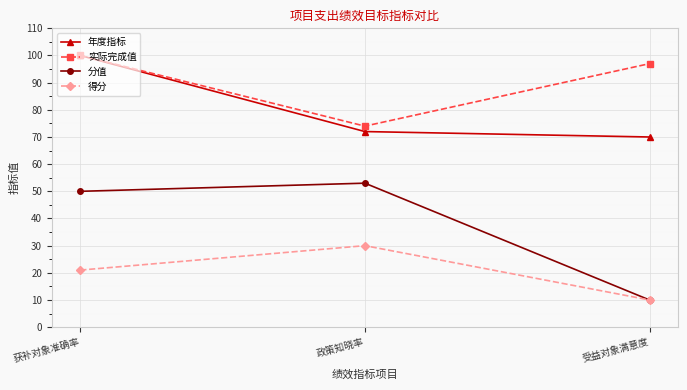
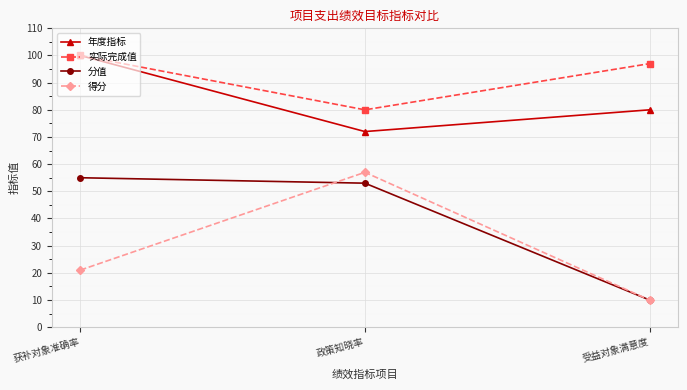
分值, 获补对象准确率: 50 -> 55
实际完成值, 政策知晓率: 74 -> 80
得分, 政策知晓率: 30 -> 57
年度指标, 受益对象满意度: 70 -> 80
